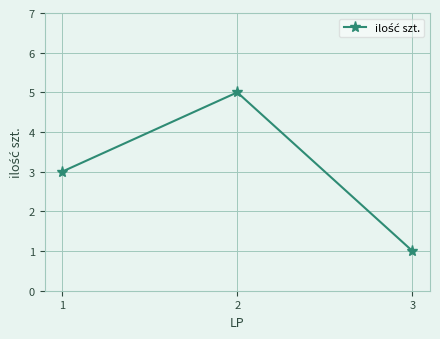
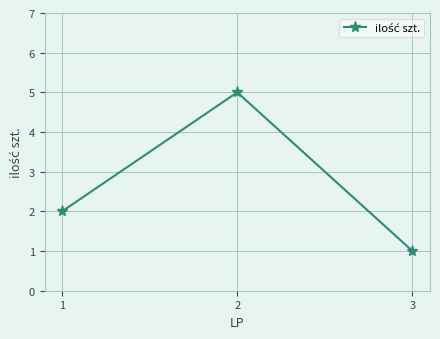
1: 3 -> 2
